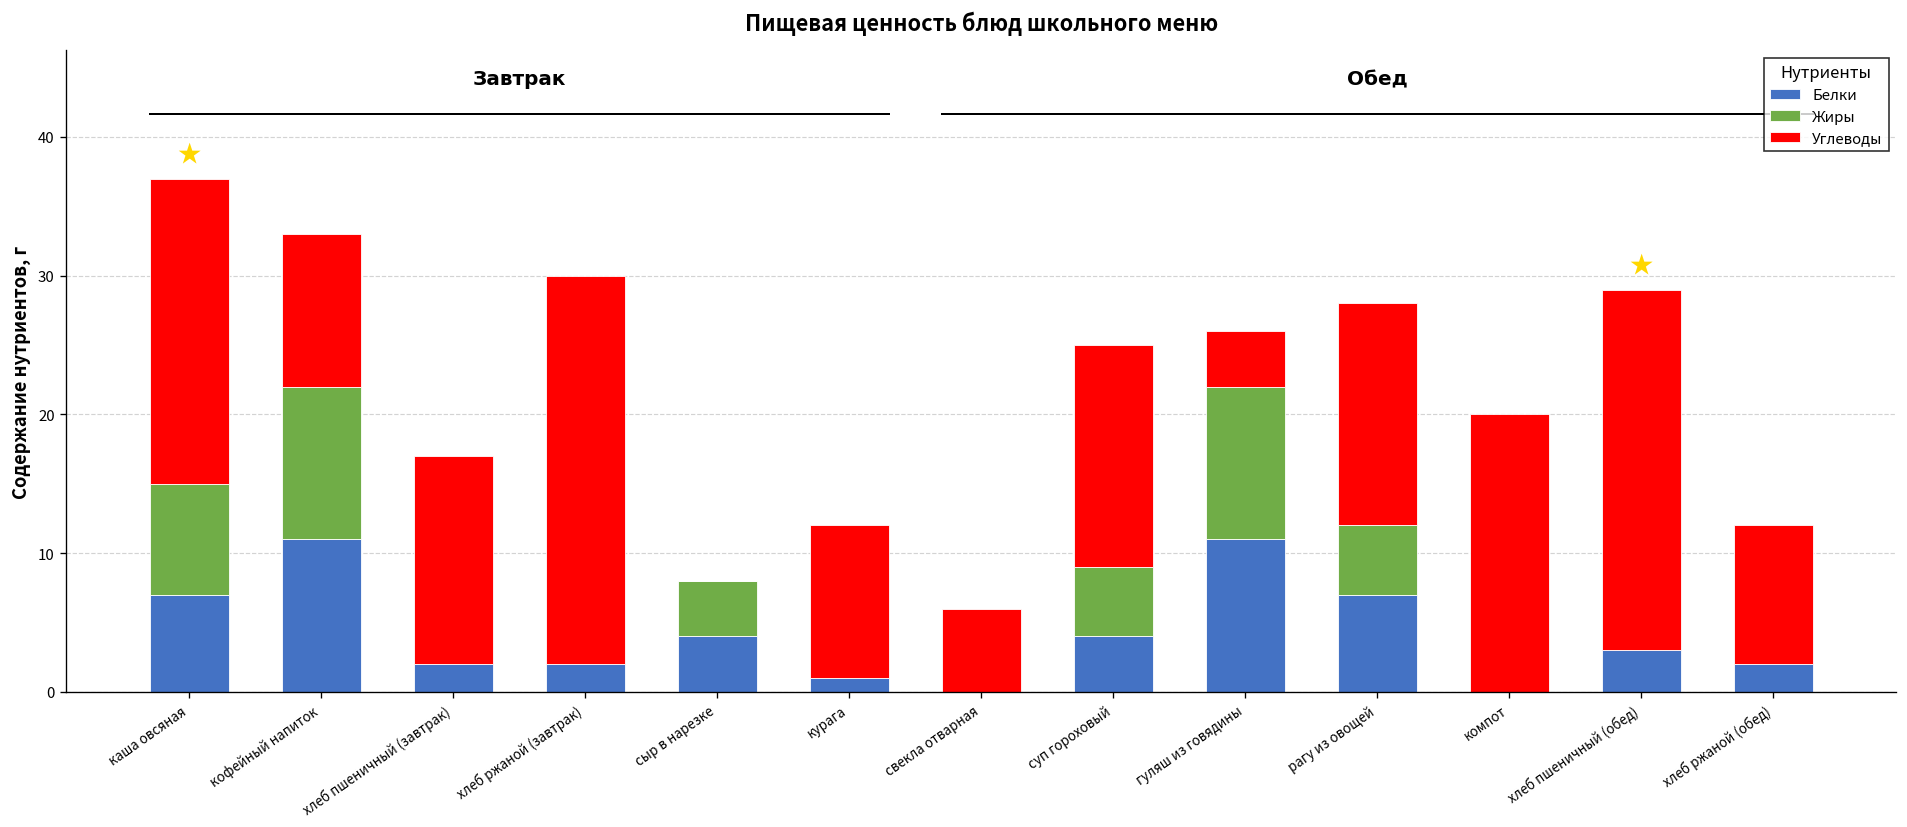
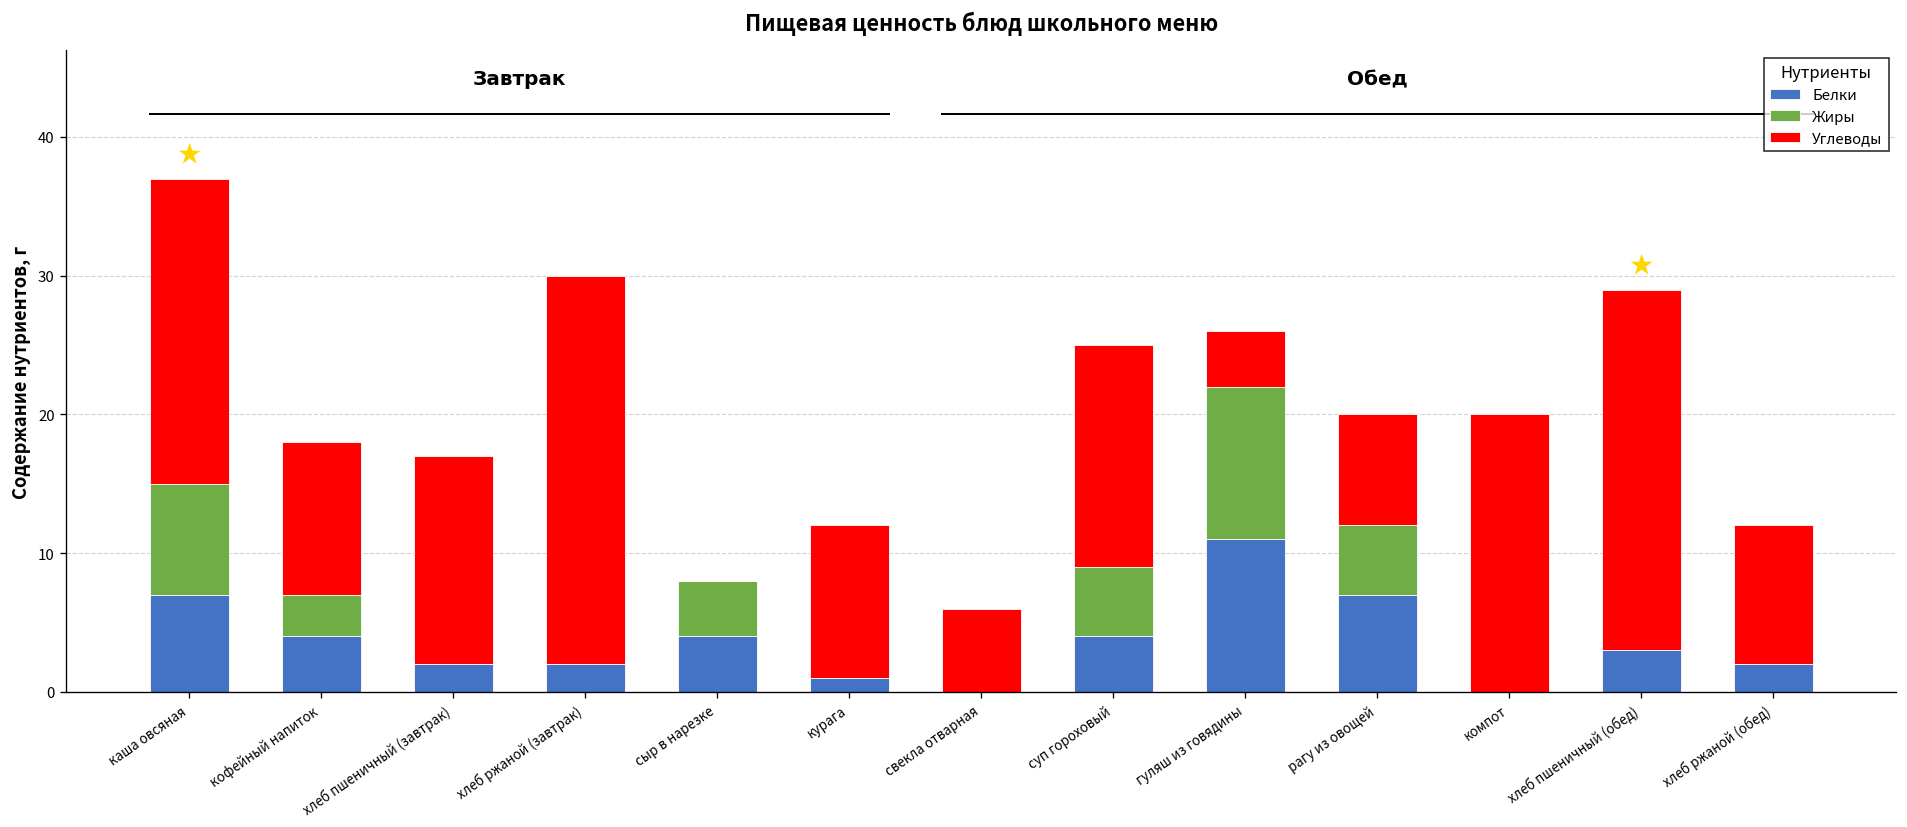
Белки, кофейный напиток: 11 -> 4
Жиры, кофейный напиток: 11 -> 3
Углеводы, рагу из овощей: 16 -> 8
